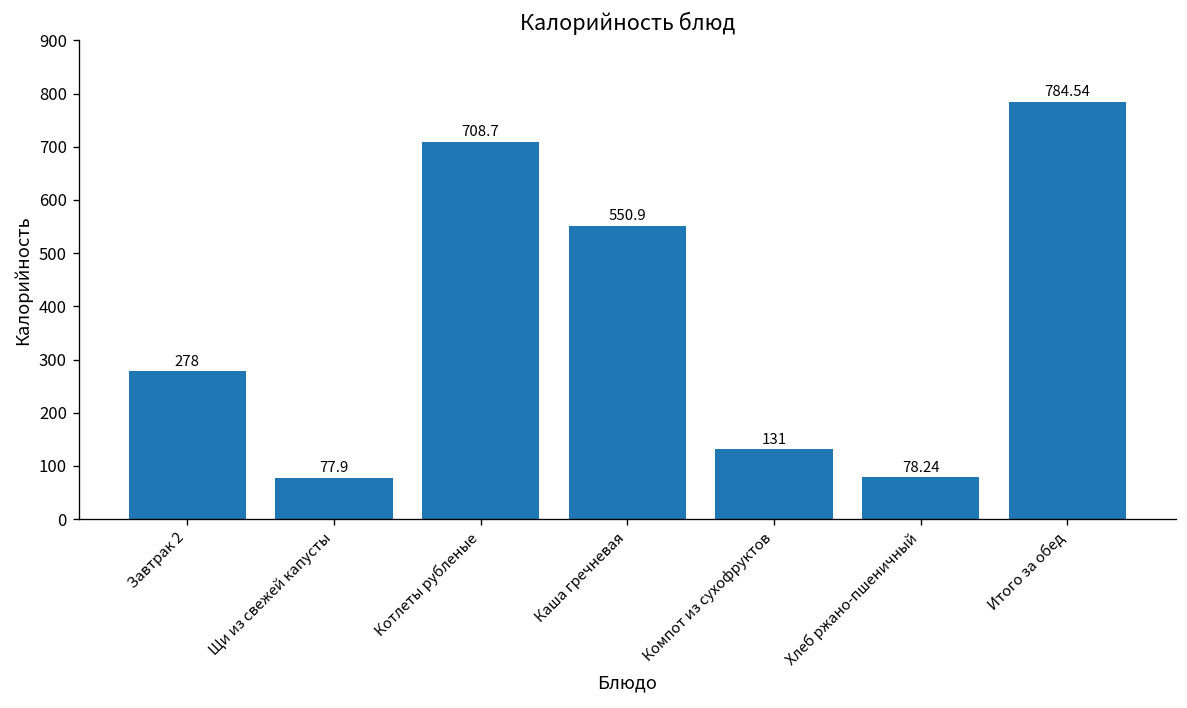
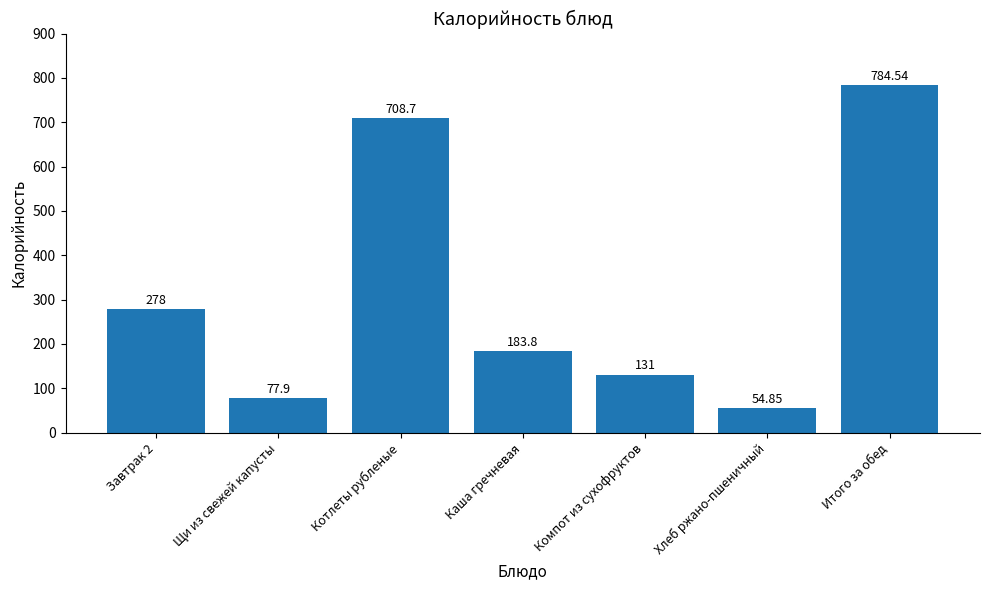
Каша гречневая: 550.9 -> 183.8
Хлеб ржано-пшеничный: 78.24 -> 54.85
